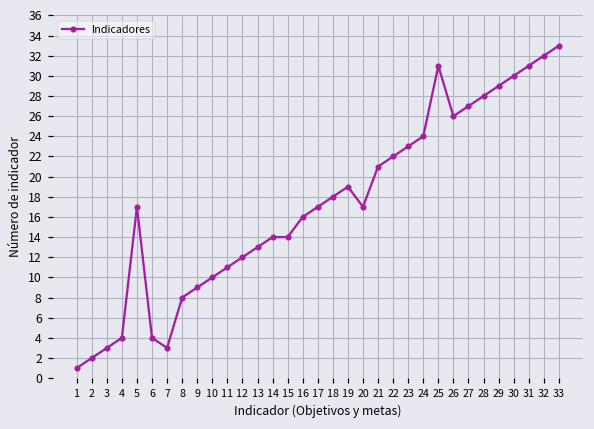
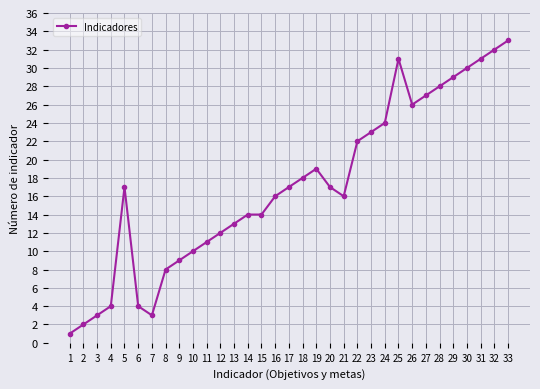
21: 21 -> 16
